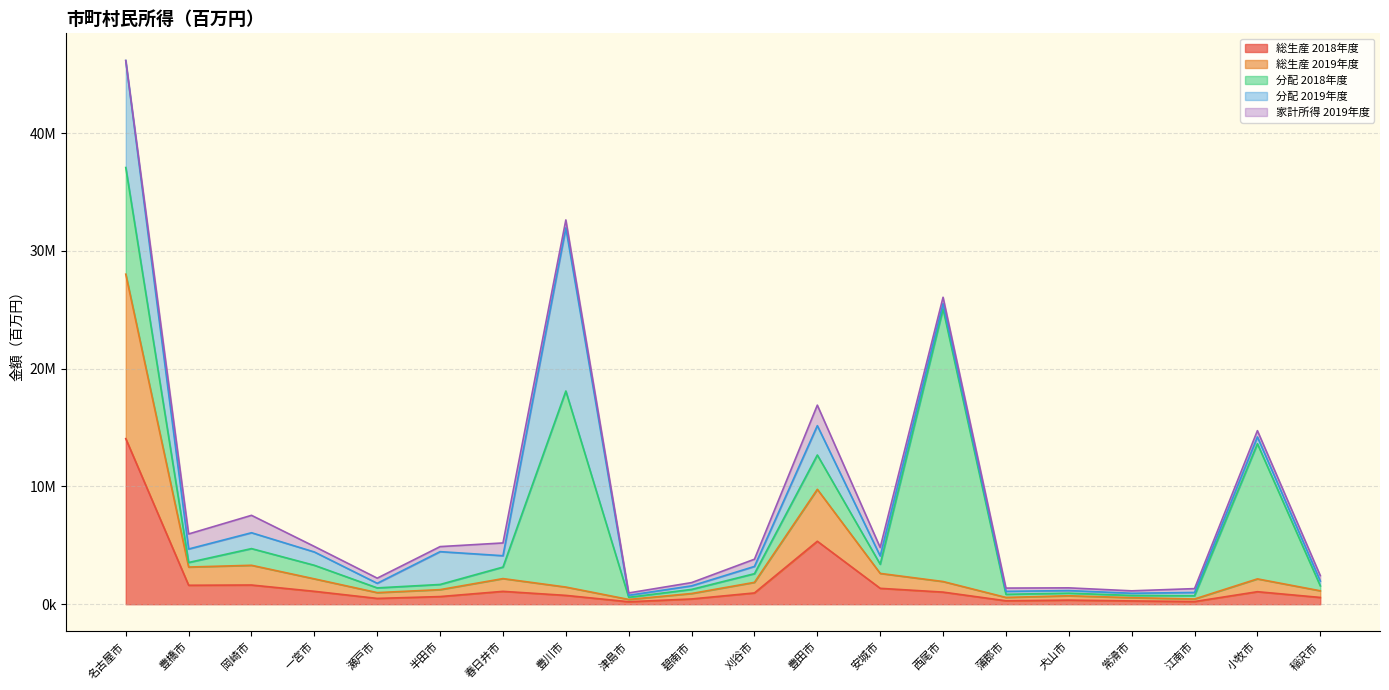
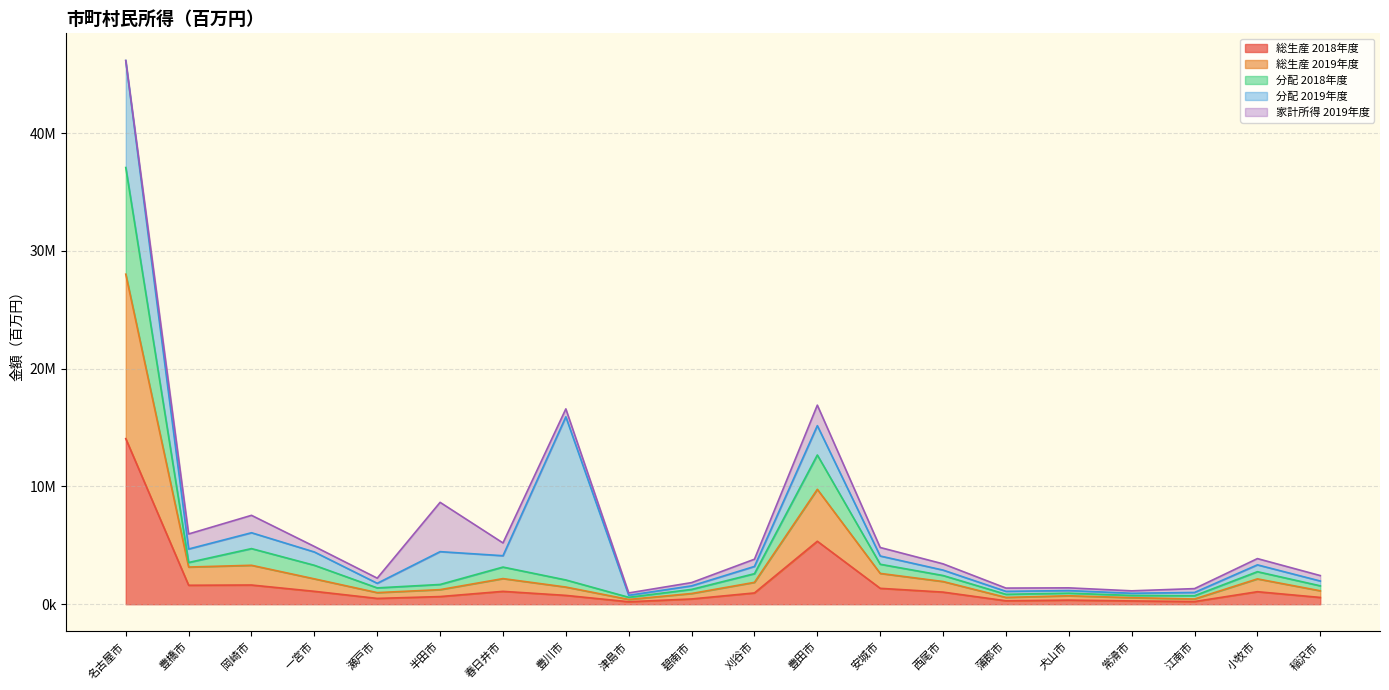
家計所得 2019年度, 半田市: 400000 -> 4200000
分配 2018年度, 豊川市: 16600000 -> 600000
分配 2018年度, 西尾市: 23100000 -> 500000
分配 2018年度, 小牧市: 11500000 -> 600000
